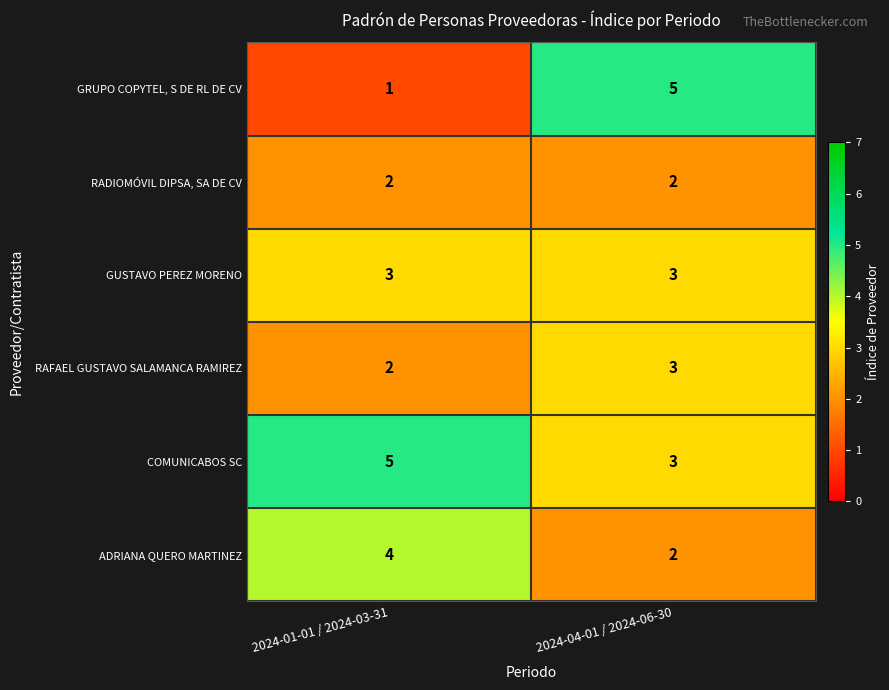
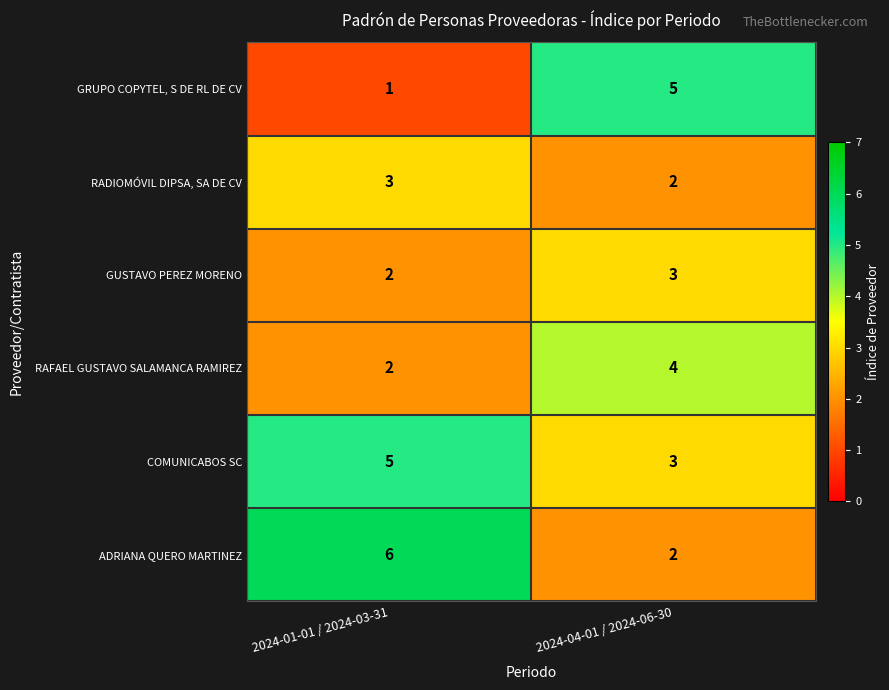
RADIOMÓVIL DIPSA, SA DE CV, 2024-01-01 / 2024-03-31: 2 -> 3
GUSTAVO PEREZ MORENO, 2024-01-01 / 2024-03-31: 3 -> 2
RAFAEL GUSTAVO SALAMANCA RAMIREZ, 2024-04-01 / 2024-06-30: 3 -> 4
ADRIANA QUERO MARTINEZ, 2024-01-01 / 2024-03-31: 4 -> 6
